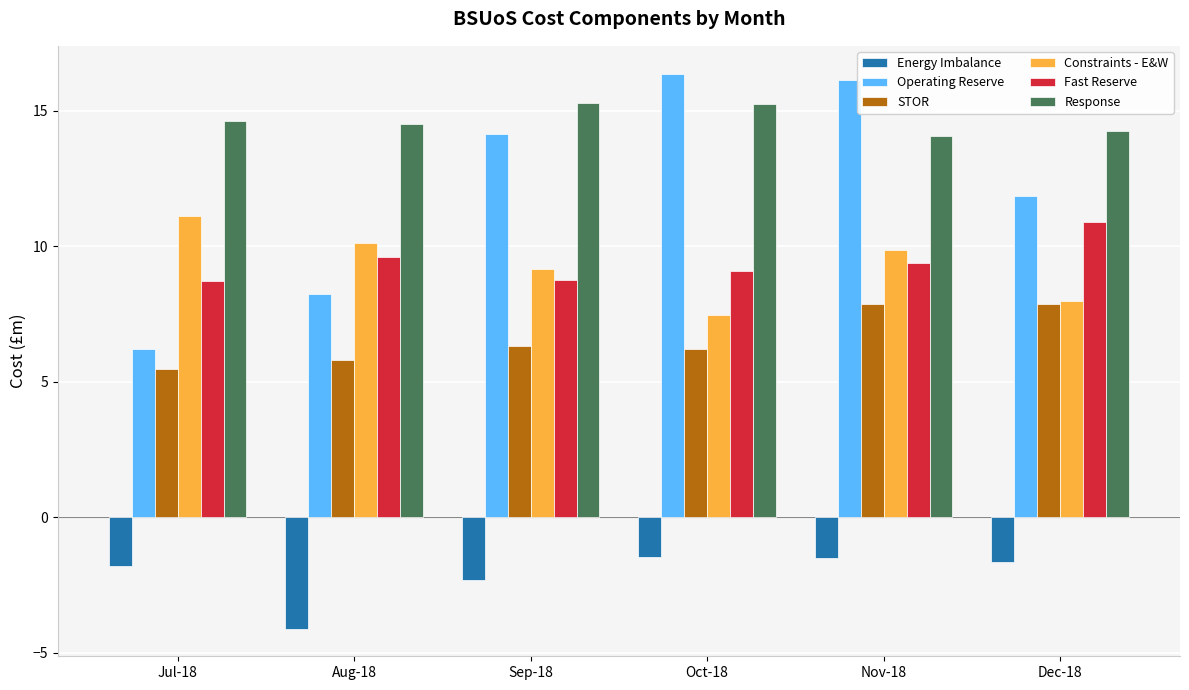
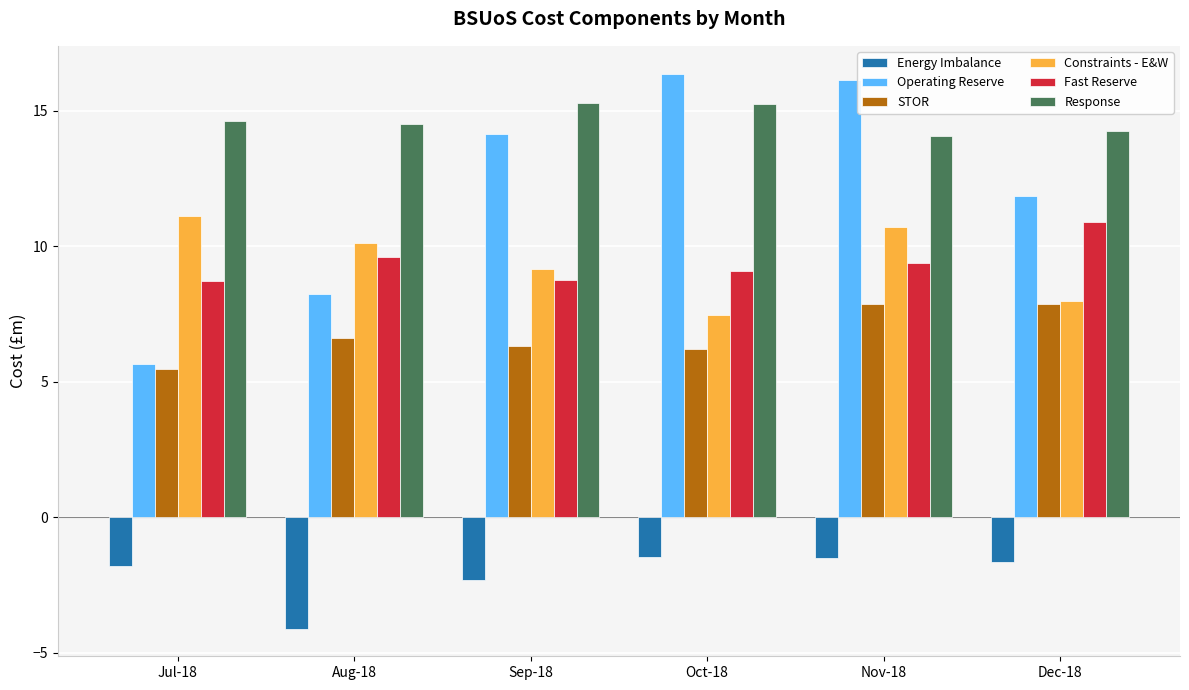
Operating Reserve, Jul-18: 6.2 -> 5.7
STOR, Aug-18: 5.8 -> 6.6
Constraints - E&W, Nov-18: 9.9 -> 10.7
